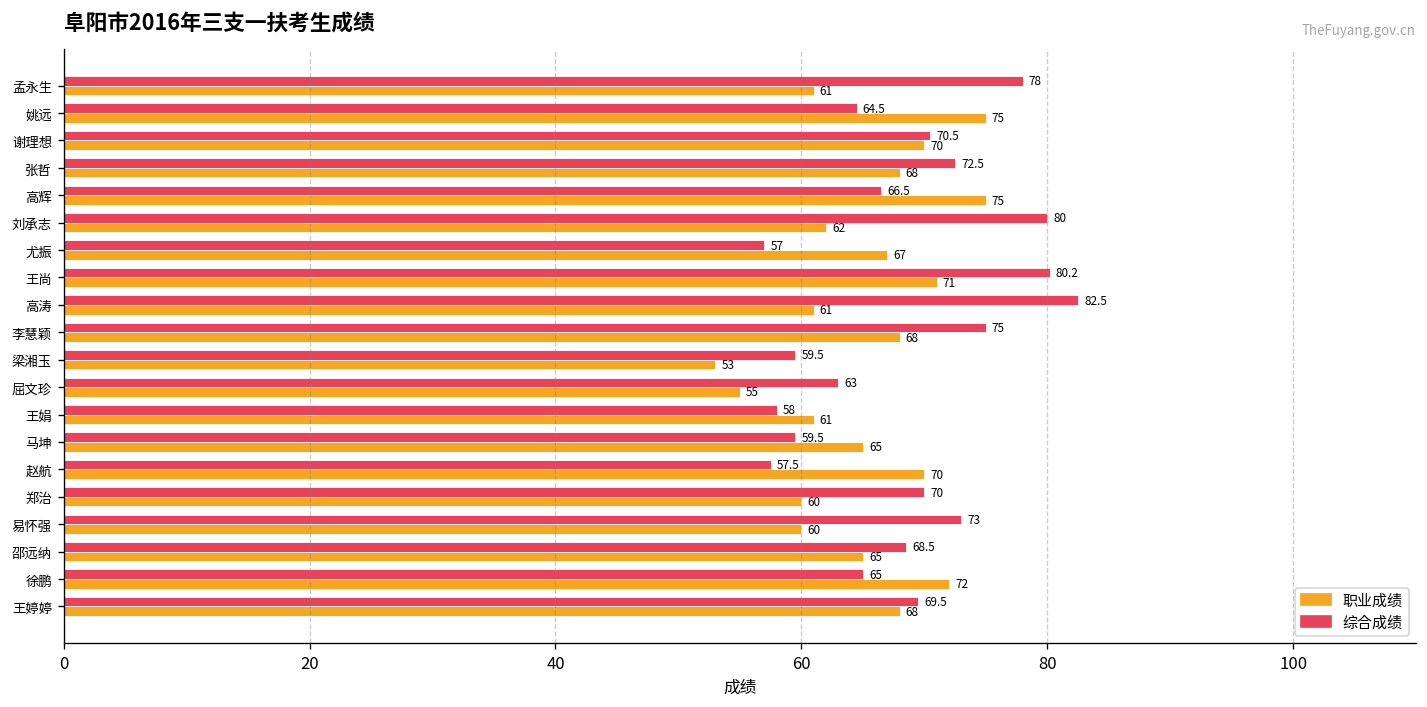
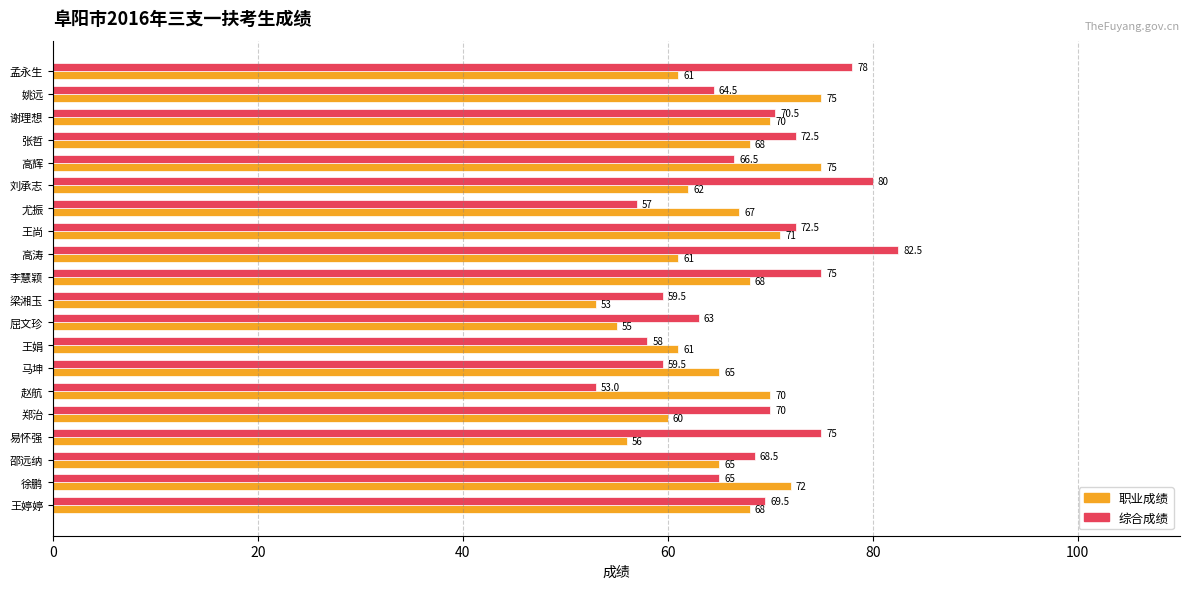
综合成绩, 王尚: 80.2 -> 72.5
综合成绩, 赵航: 57.5 -> 53.0
综合成绩, 易怀强: 73 -> 75
职业成绩, 易怀强: 60 -> 56
